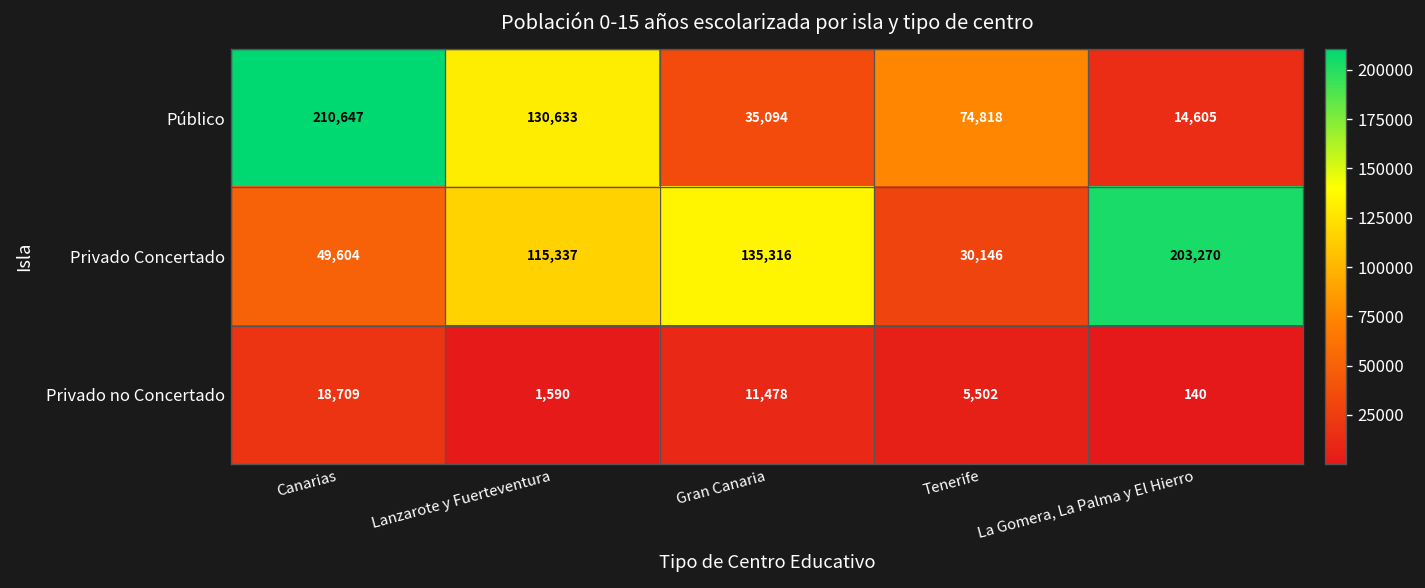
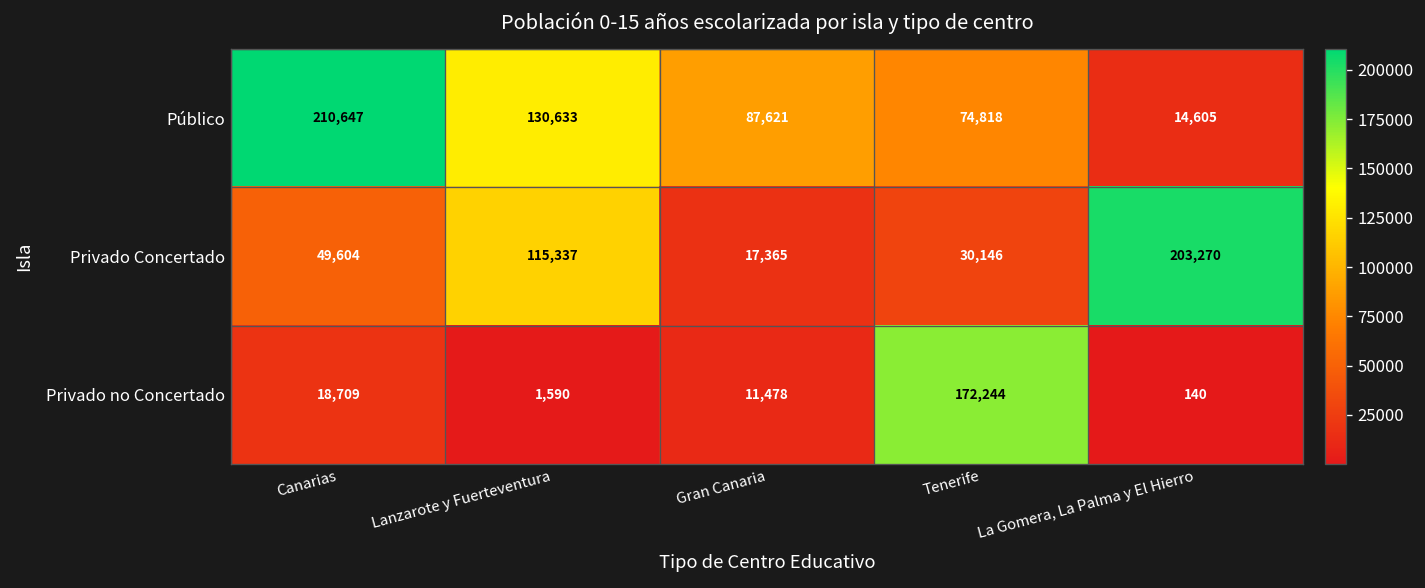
Público, Gran Canaria: 35,094 -> 87,621
Privado Concertado, Gran Canaria: 135,316 -> 17,365
Privado no Concertado, Tenerife: 5,502 -> 172,244
